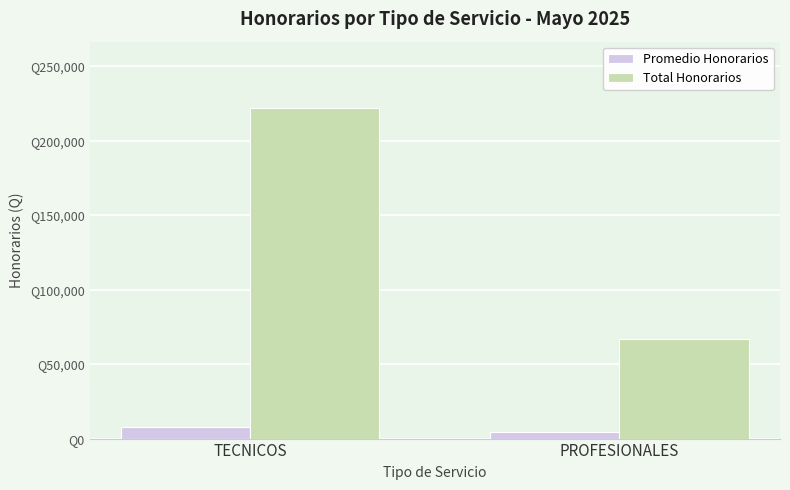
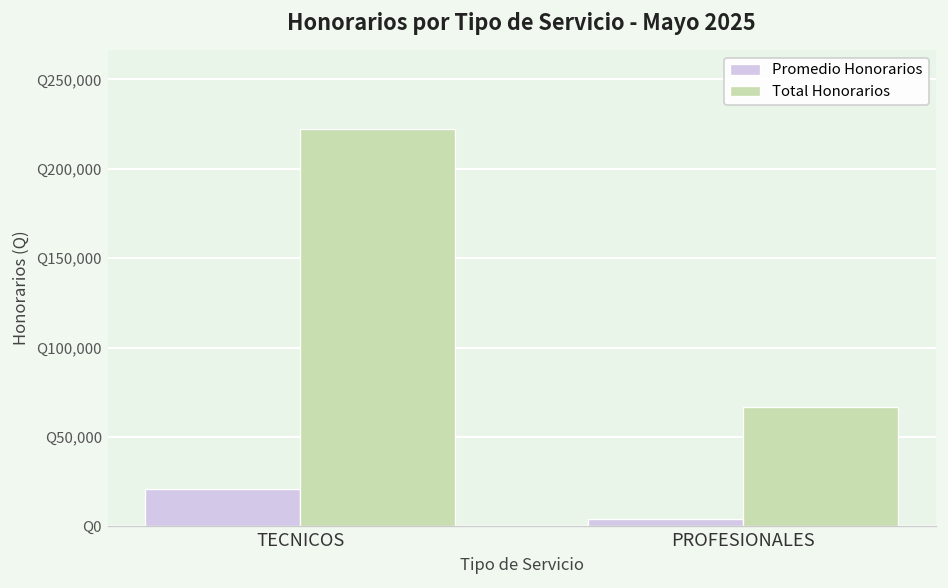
Promedio Honorarios, TECNICOS: Q8,000 -> Q21,000
